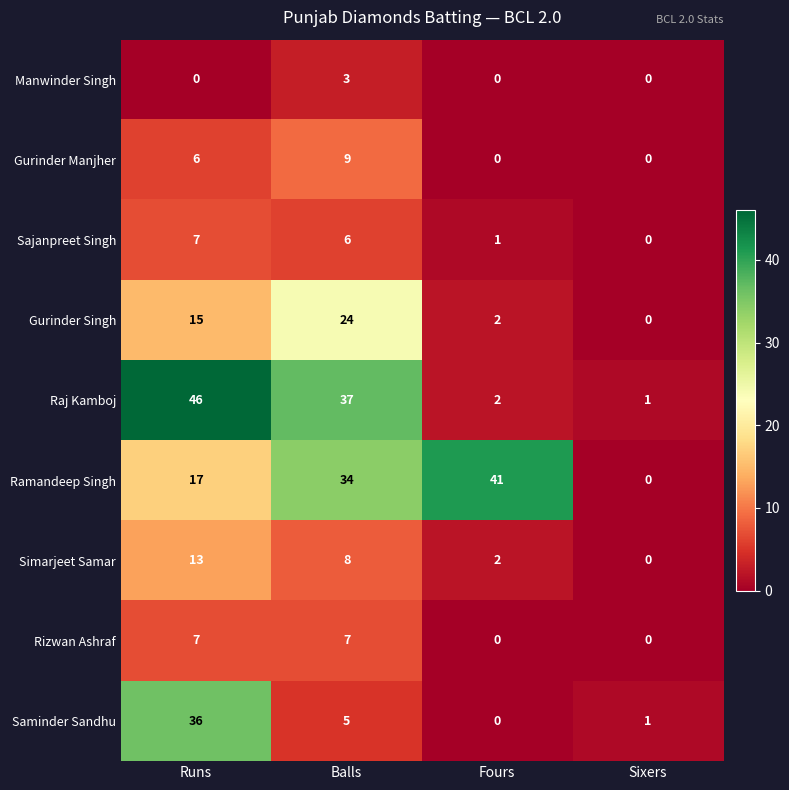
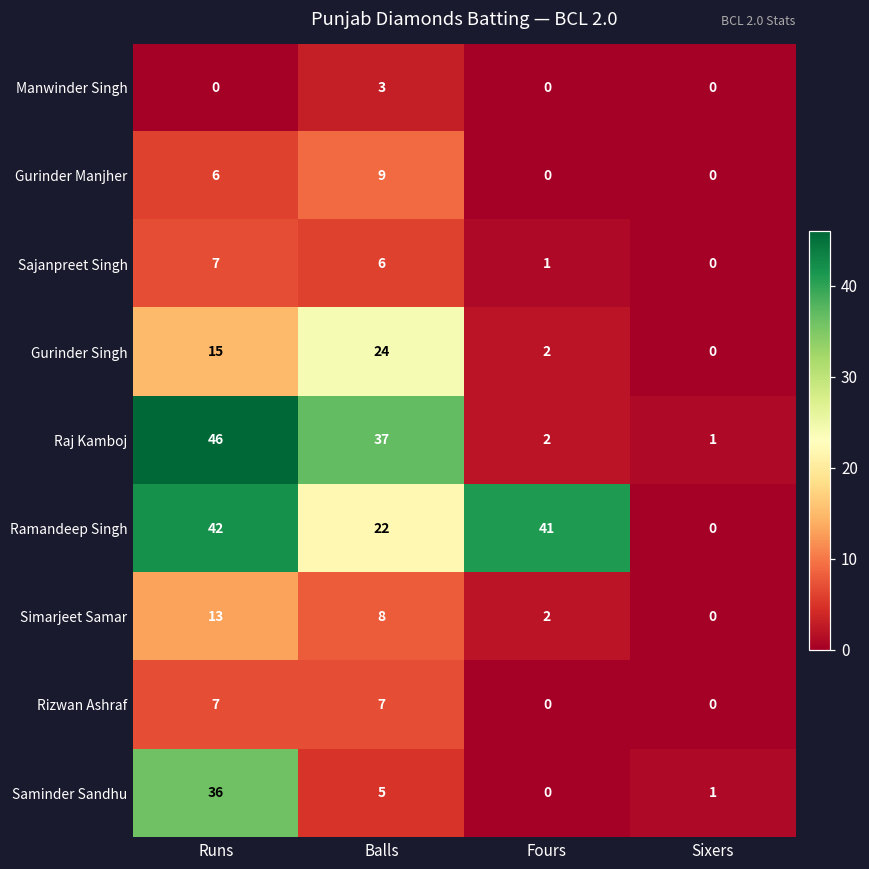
Ramandeep Singh, Runs: 17 -> 42
Ramandeep Singh, Balls: 34 -> 22
